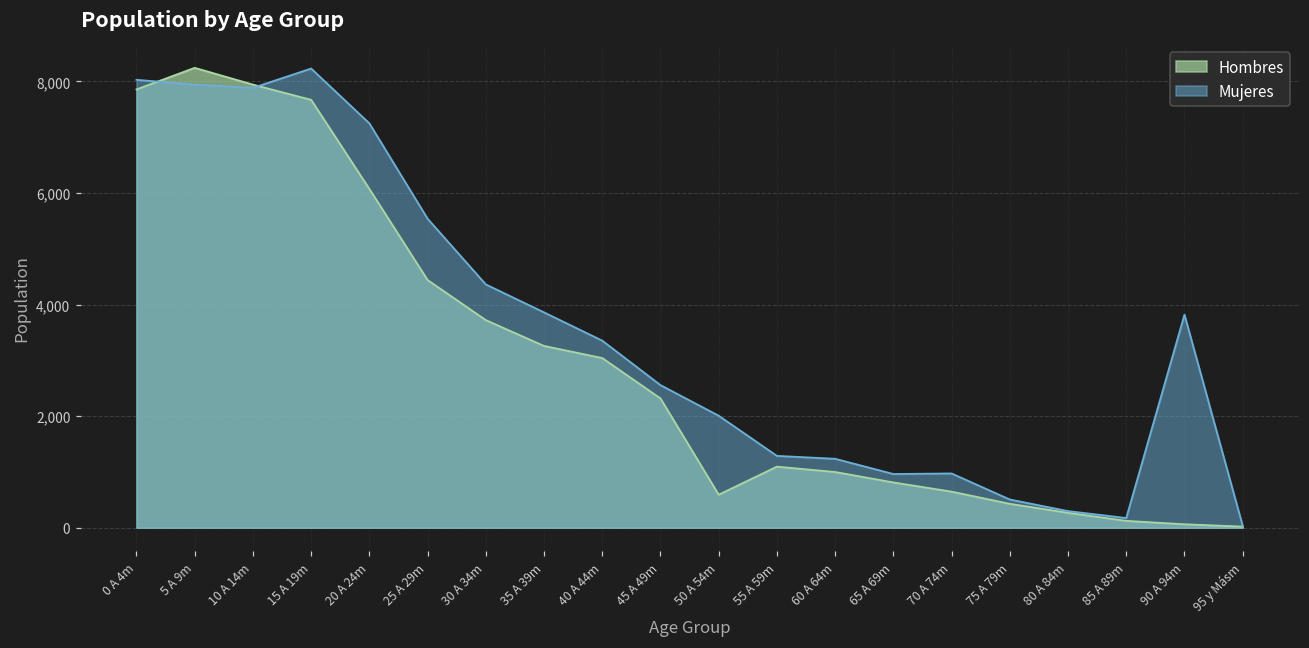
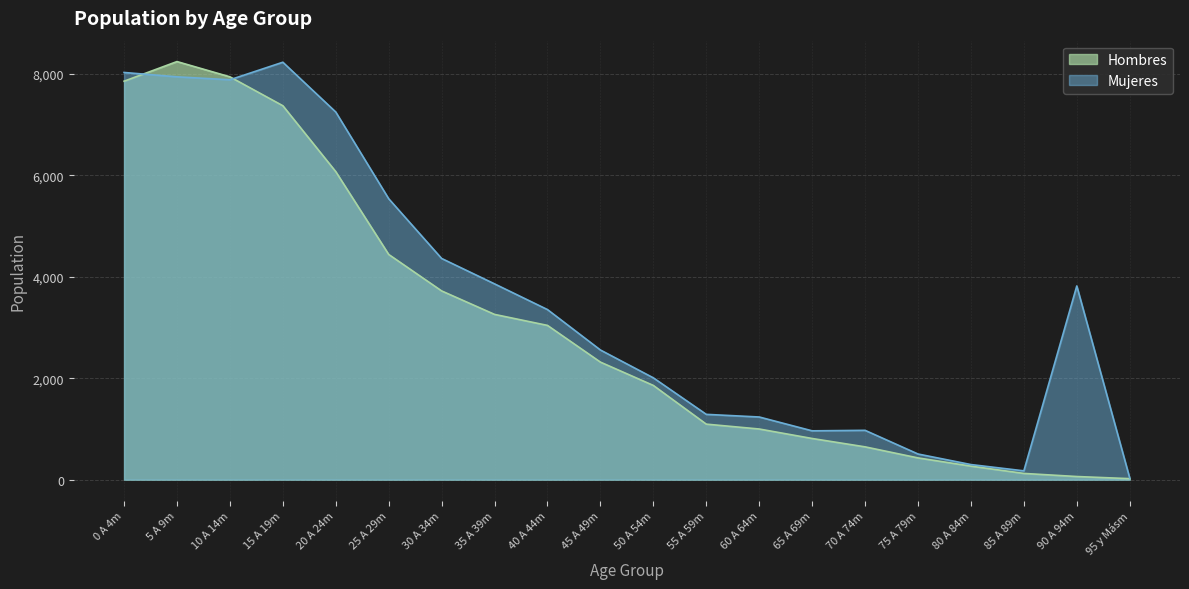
Hombres, 15 A 19m: 7,700 -> 7,400
Hombres, 50 A 54m: 600 -> 1,900
